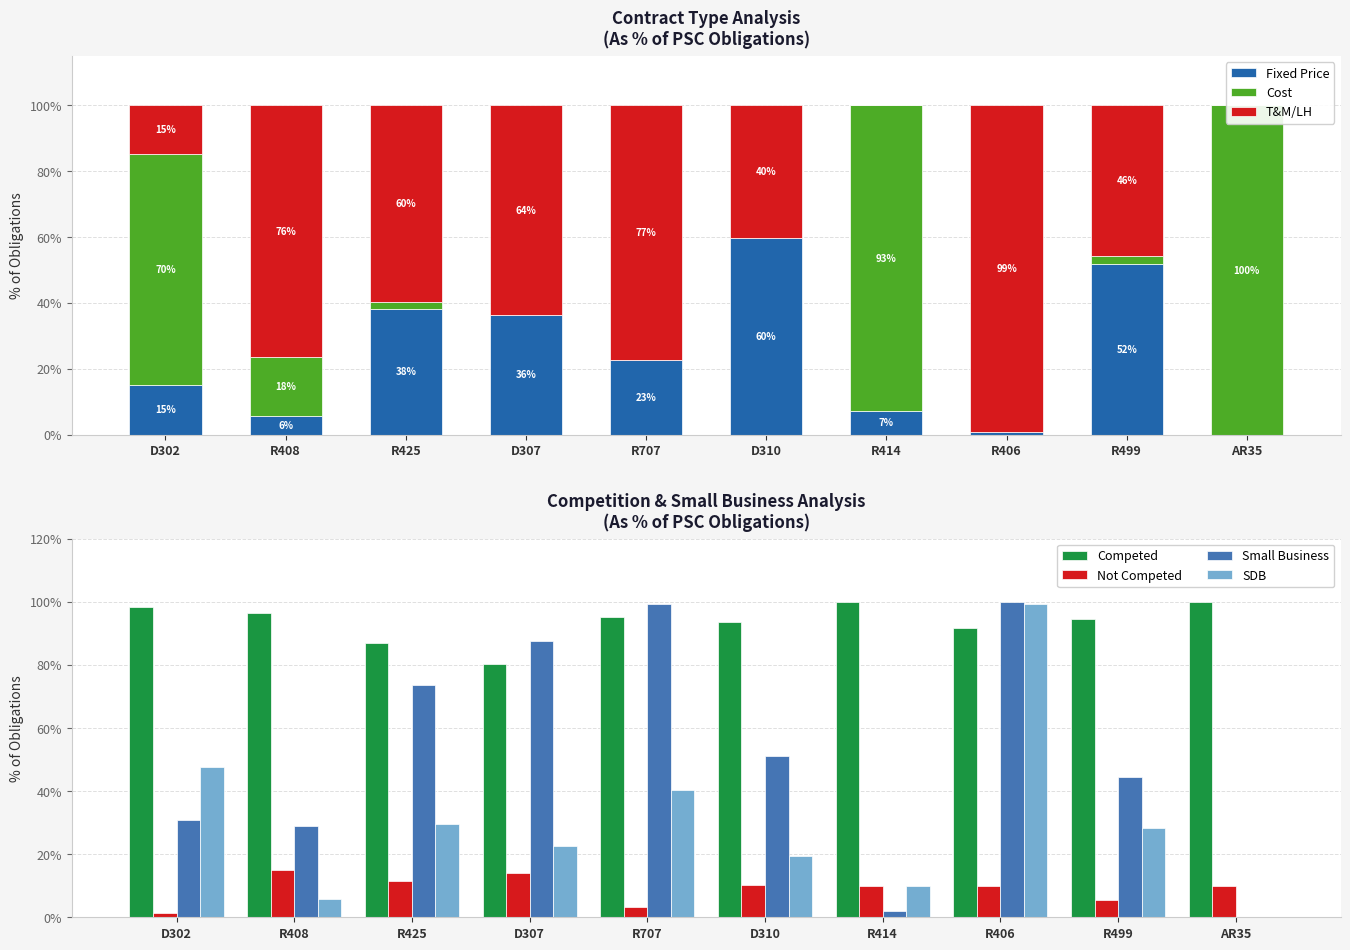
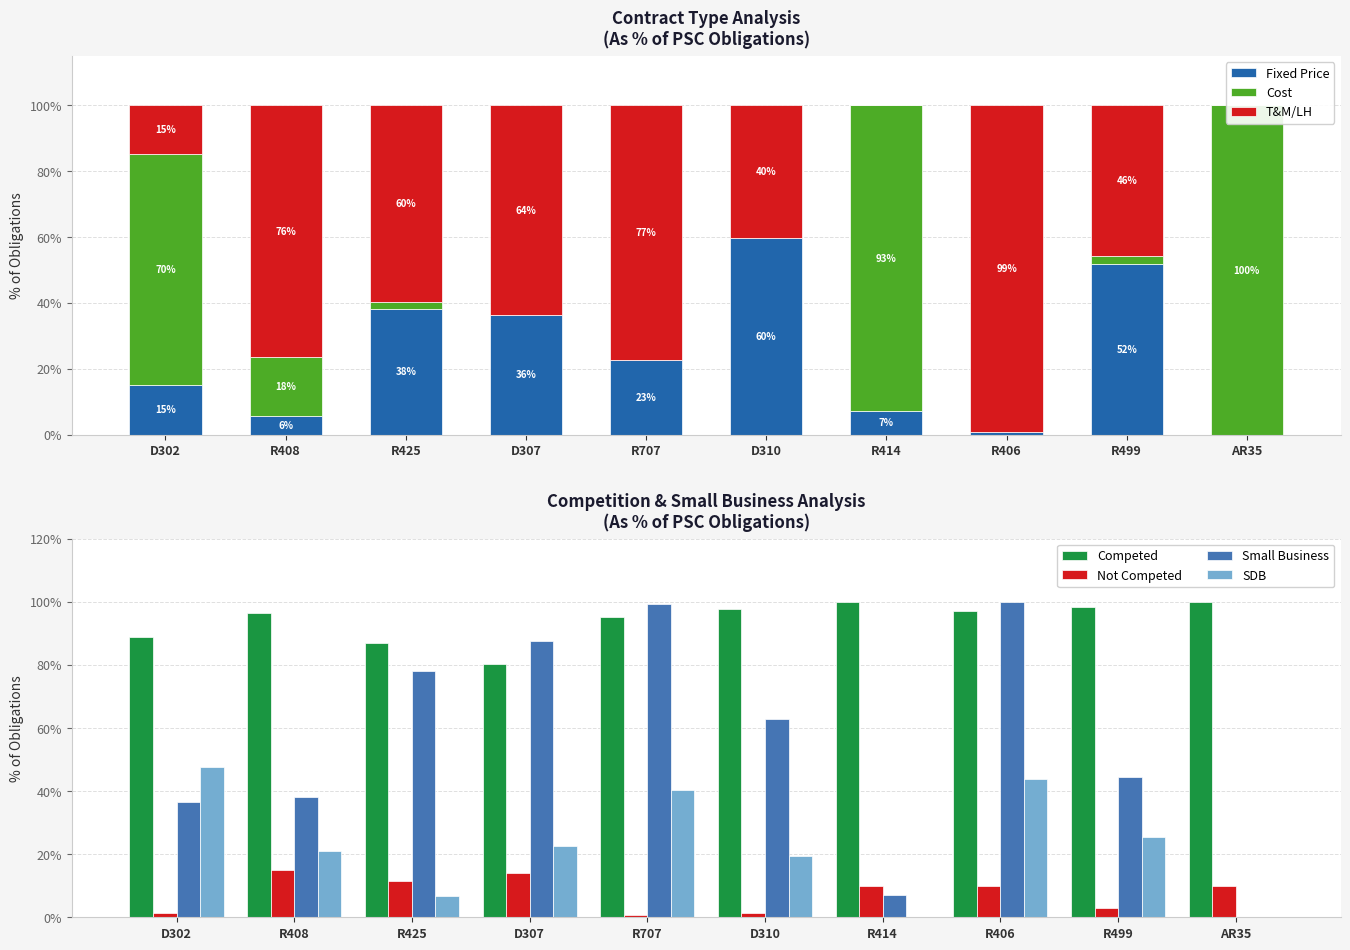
Competition & Small Business Analysis (As % of PSC Obligations), Competed, D302: 98% -> 89%
Competition & Small Business Analysis (As % of PSC Obligations), Small Business, D302: 31% -> 36%
Competition & Small Business Analysis (As % of PSC Obligations), Small Business, R408: 29% -> 38%
Competition & Small Business Analysis (As % of PSC Obligations), SDB, R408: 6% -> 21%
Competition & Small Business Analysis (As % of PSC Obligations), Small Business, R425: 74% -> 78%
Competition & Small Business Analysis (As % of PSC Obligations), SDB, R425: 30% -> 7%
Competition & Small Business Analysis (As % of PSC Obligations), Not Competed, R707: 3% -> 1%
Competition & Small Business Analysis (As % of PSC Obligations), Competed, D310: 94% -> 98%
Competition & Small Business Analysis (As % of PSC Obligations), Not Competed, D310: 10% -> 1%
Competition & Small Business Analysis (As % of PSC Obligations), Small Business, D310: 51% -> 63%
Competition & Small Business Analysis (As % of PSC Obligations), Small Business, R414: 2% -> 7%
Competition & Small Business Analysis (As % of PSC Obligations), SDB, R414: 10% -> 0%
Competition & Small Business Analysis (As % of PSC Obligations), Competed, R406: 92% -> 97%
Competition & Small Business Analysis (As % of PSC Obligations), SDB, R406: 99% -> 44%
Competition & Small Business Analysis (As % of PSC Obligations), Competed, R499: 95% -> 98%
Competition & Small Business Analysis (As % of PSC Obligations), Not Competed, R499: 6% -> 3%
Competition & Small Business Analysis (As % of PSC Obligations), SDB, R499: 28% -> 25%
